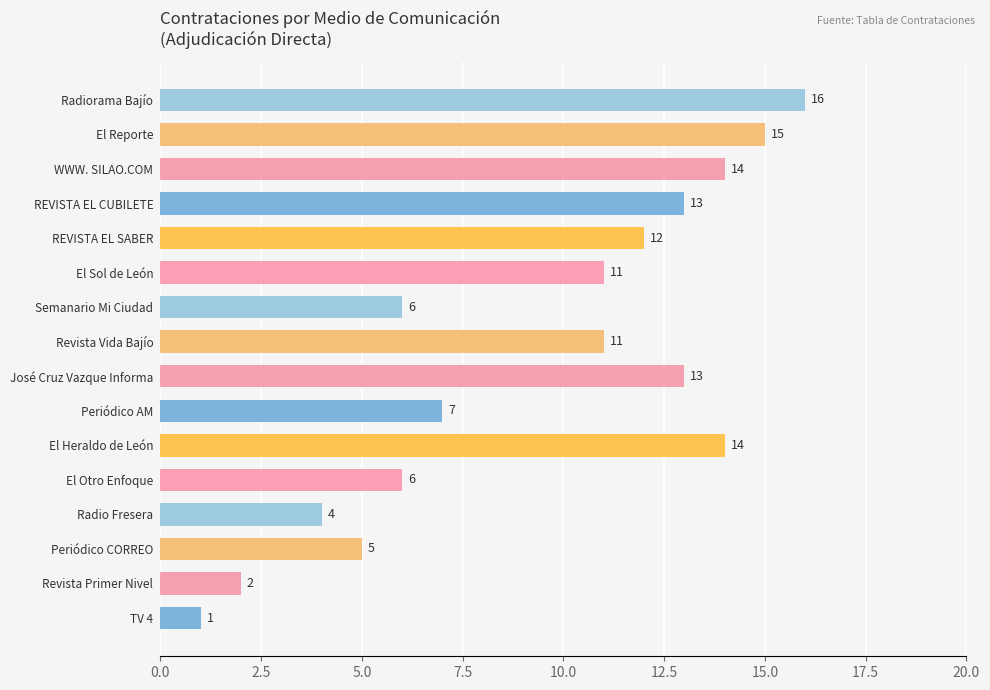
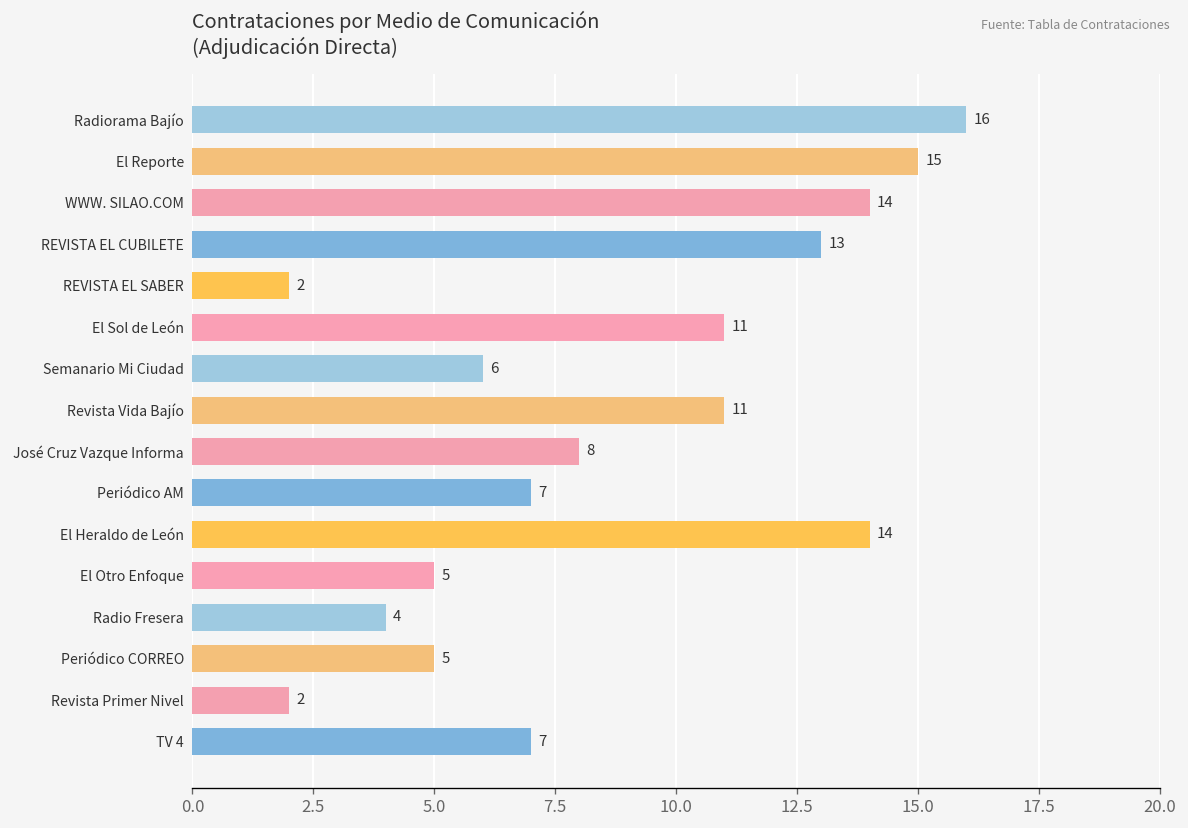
REVISTA EL SABER: 12 -> 2
José Cruz Vazque Informa: 13 -> 8
El Otro Enfoque: 6 -> 5
TV 4: 1 -> 7
